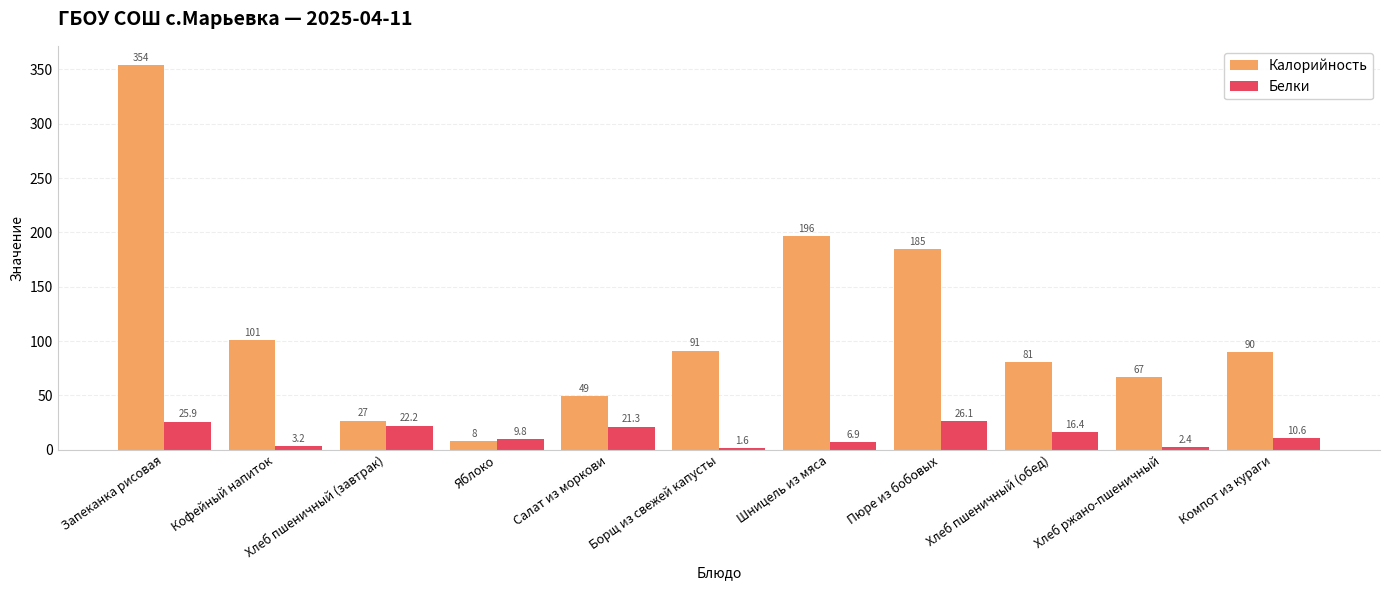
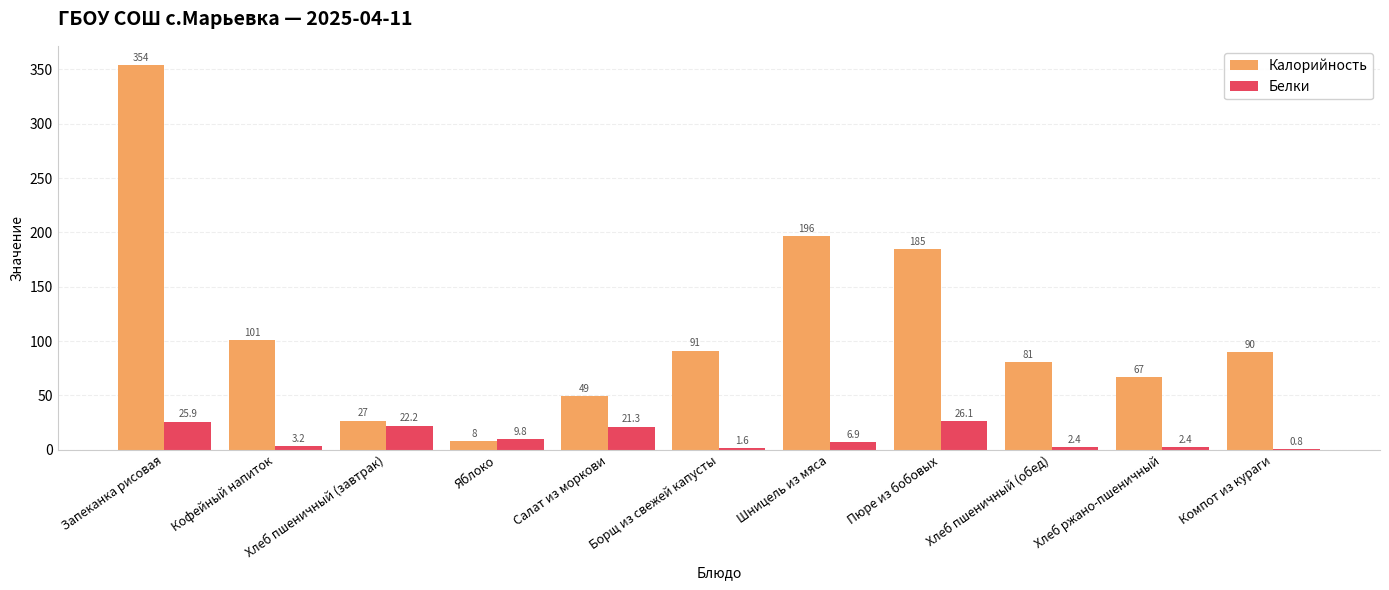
Белки, Хлеб пшеничный (обед): 16.4 -> 2.4
Белки, Компот из кураги: 10.6 -> 0.8
